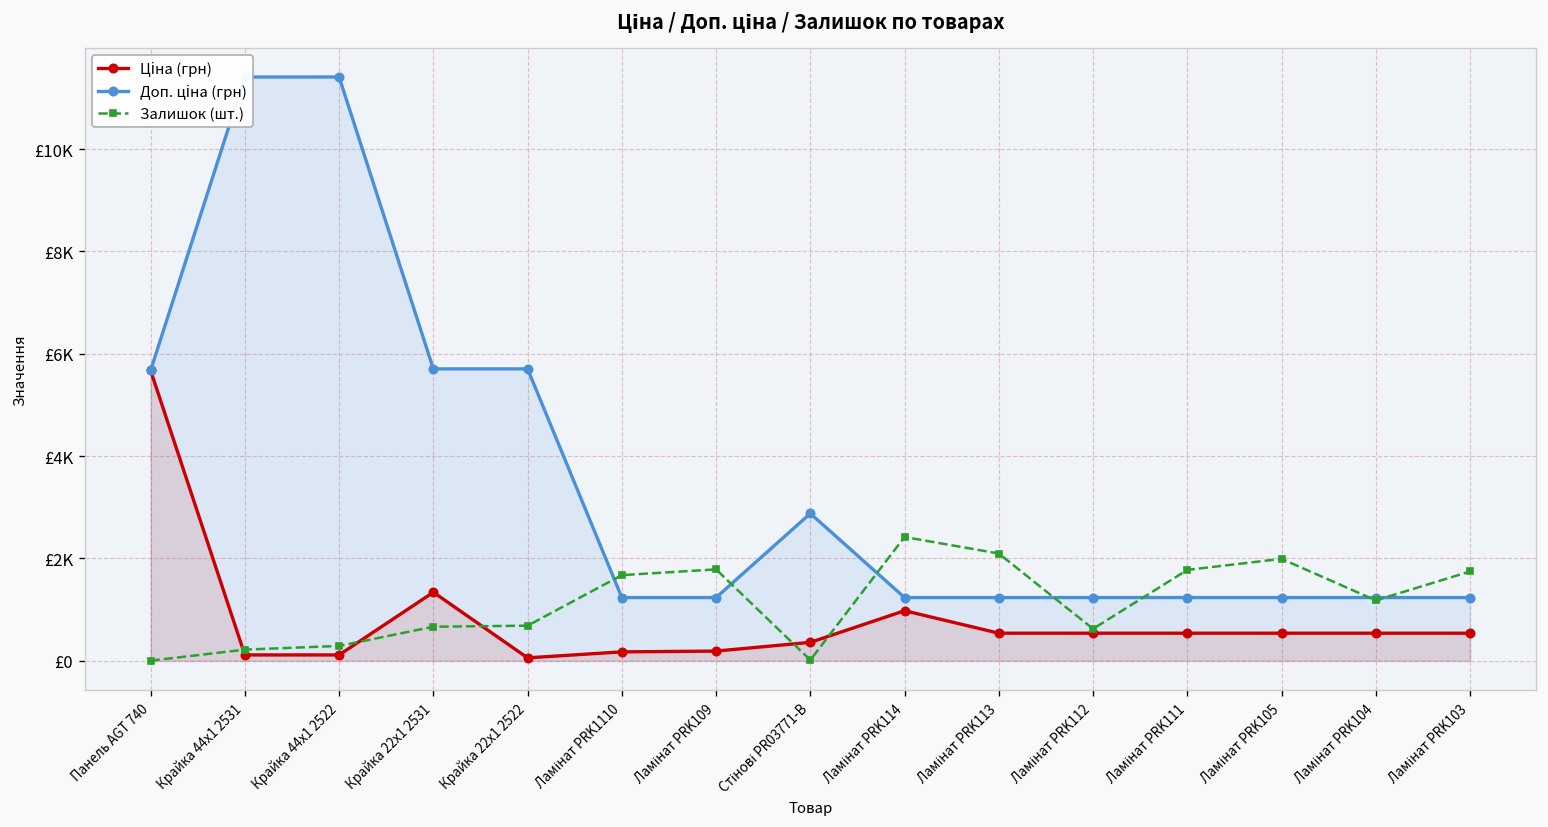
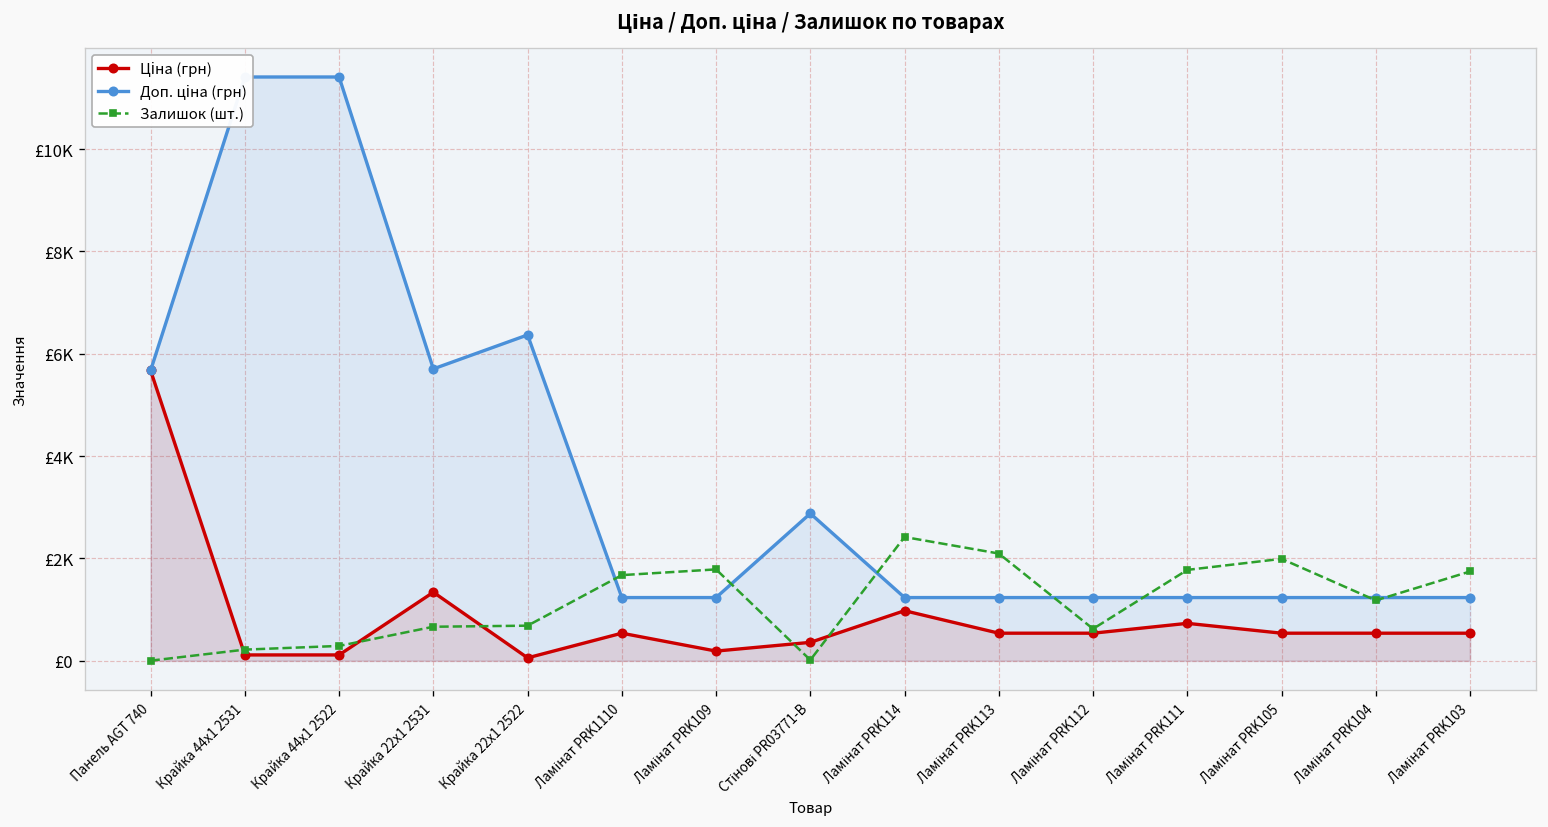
Доп. ціна (грн), Крайка 22x1 2522: £5700 -> £6400
Ціна (грн), Ламінат PRK1110: £200 -> £500
Ціна (грн), Ламінат PRK111: £500 -> £700
